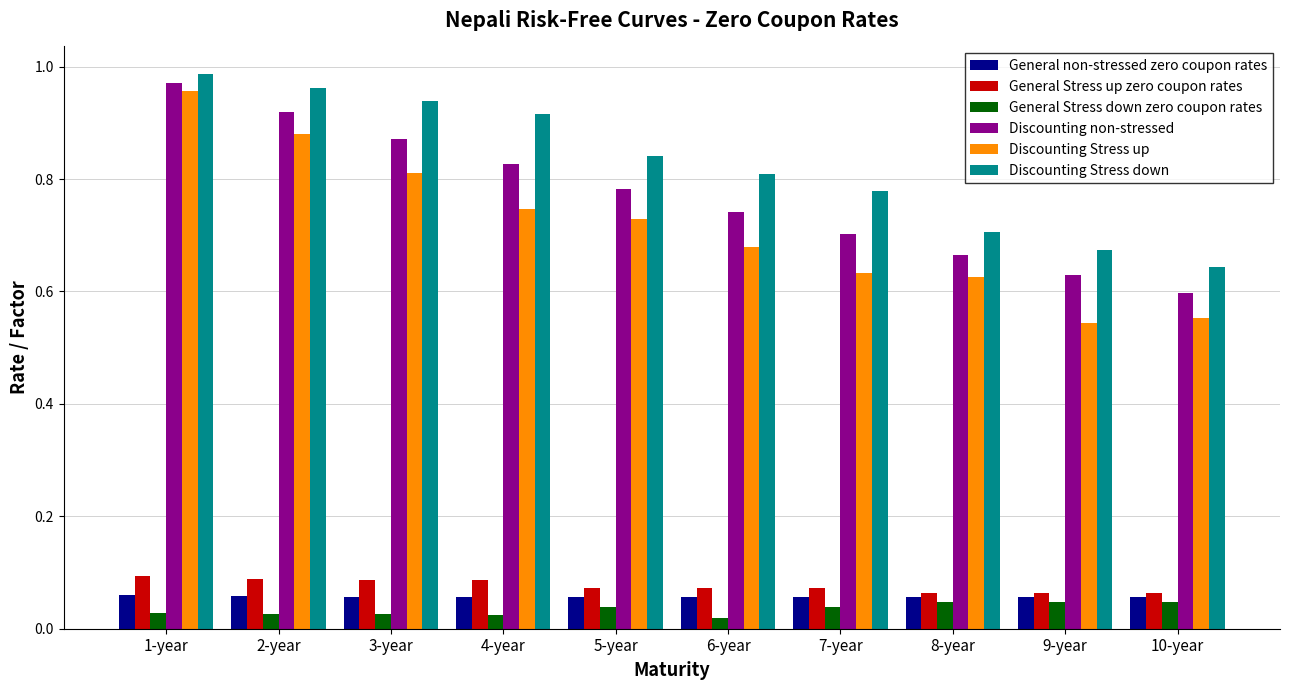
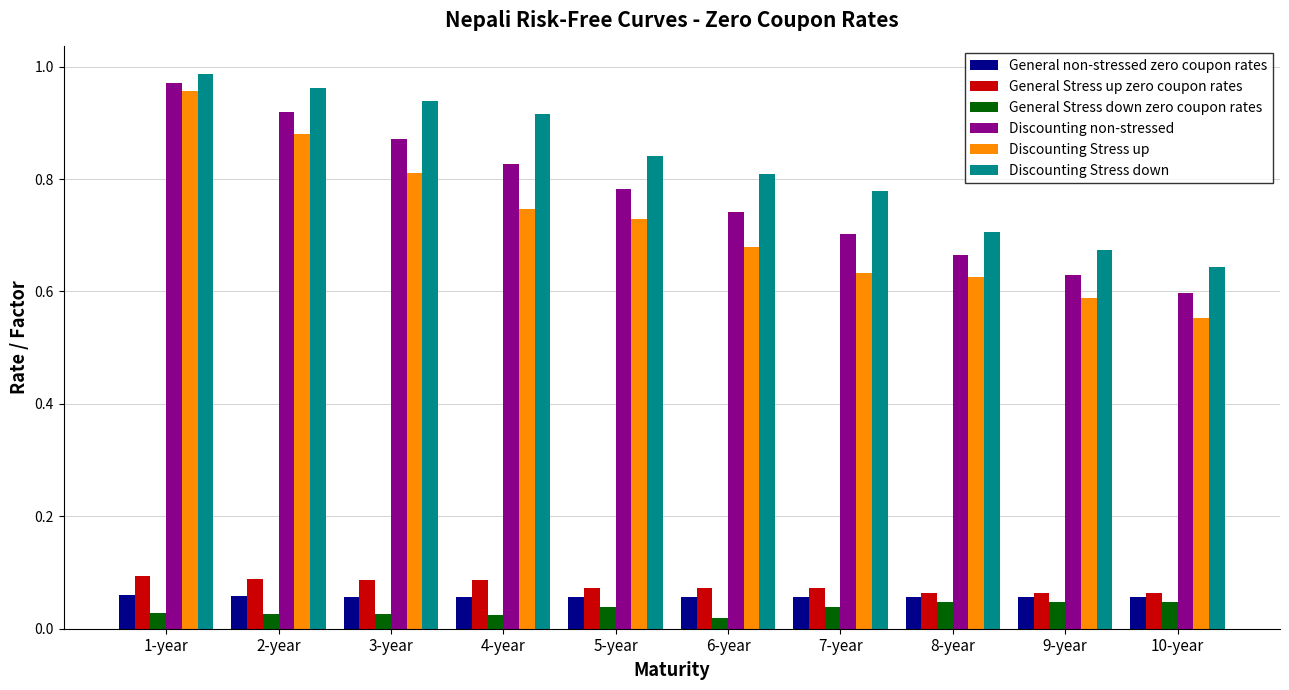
Discounting Stress up, 9-year: 0.54 -> 0.59
